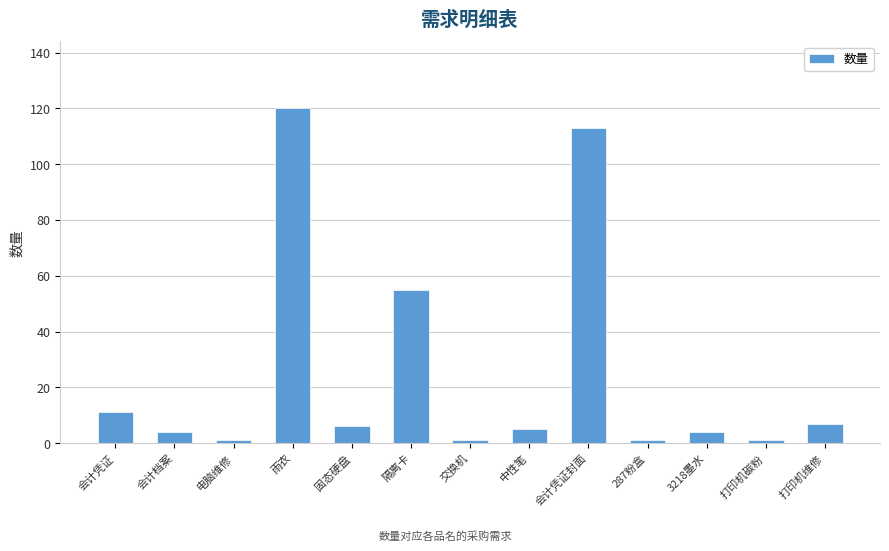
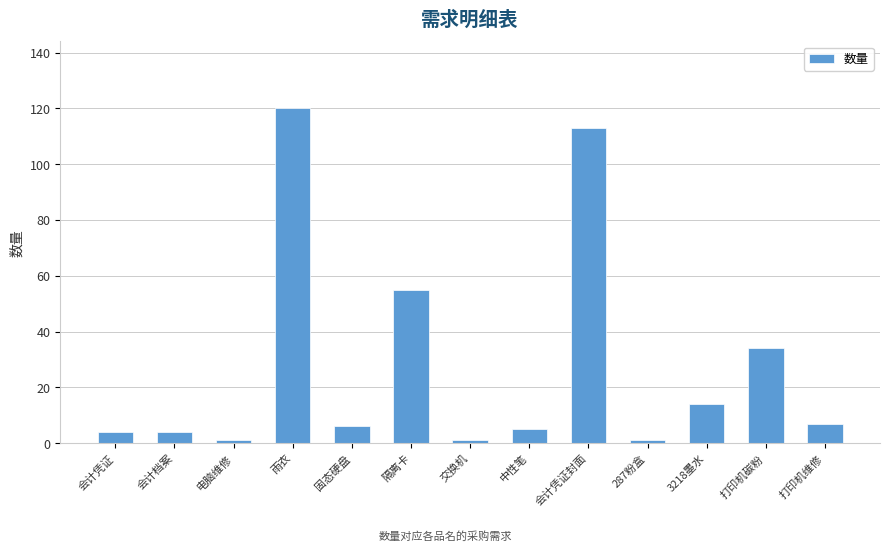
会计凭证: 11 -> 4
3218墨水: 4 -> 14
打印机碳粉: 1 -> 34
